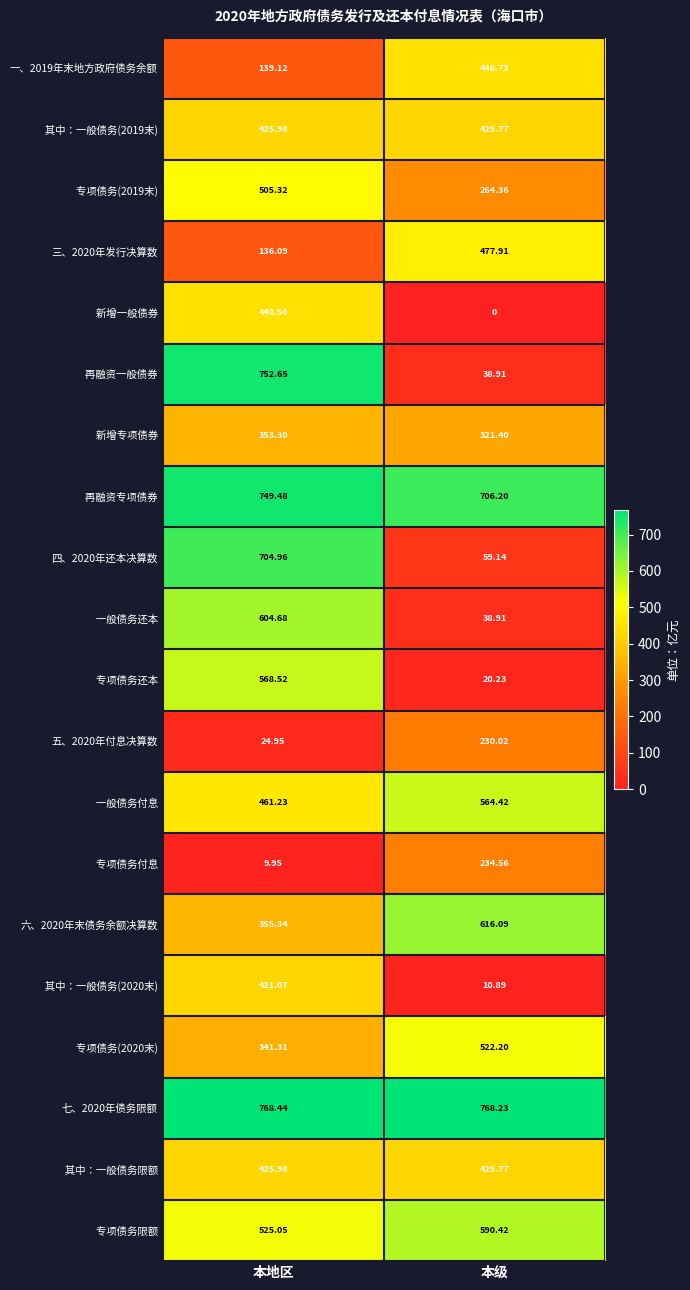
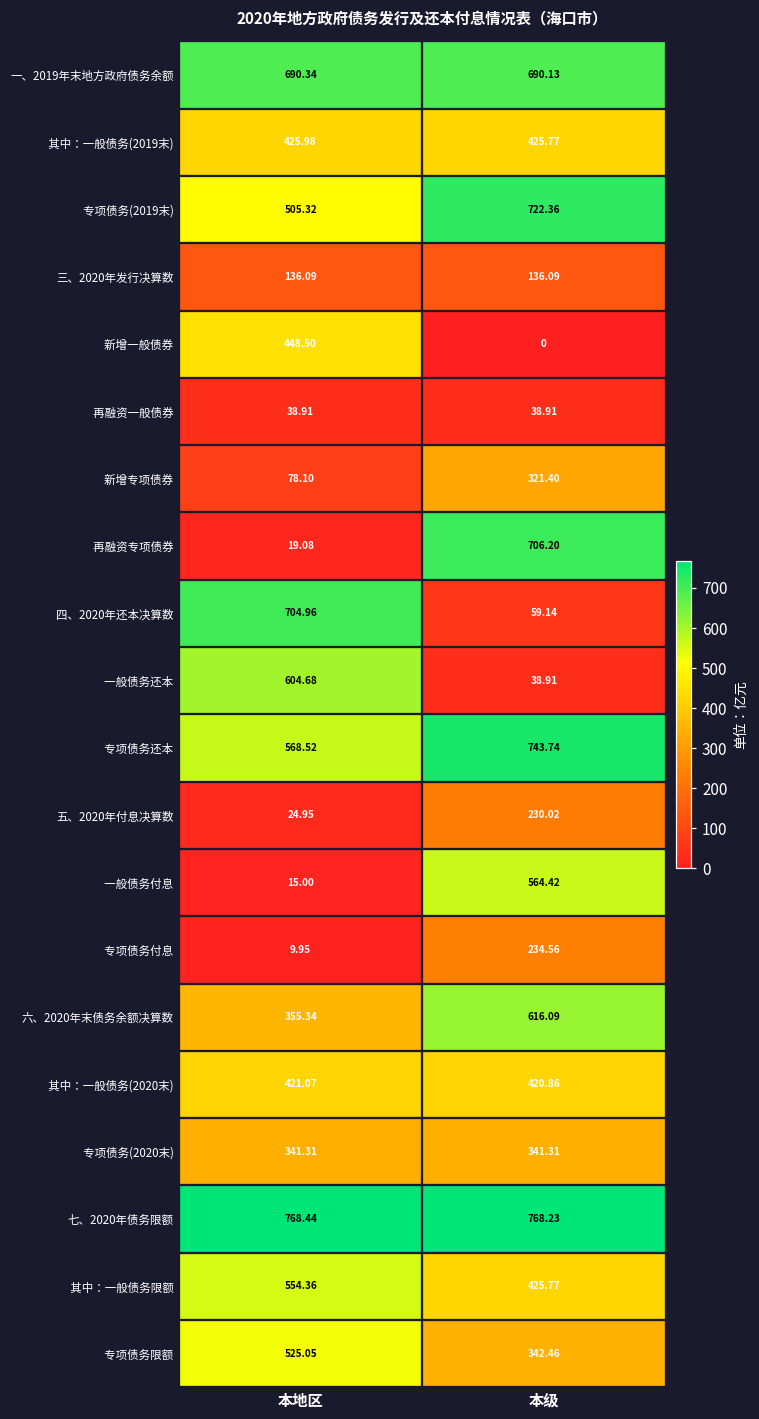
一、2019年末地方政府债务余额, 本地区: 139.12 -> 690.34
一、2019年末地方政府债务余额, 本级: 448.73 -> 690.13
专项债务(2019末), 本级: 264.36 -> 722.36
三、2020年发行决算数, 本级: 477.91 -> 136.09
再融资一般债券, 本地区: 752.65 -> 38.91
新增专项债券, 本地区: 353.30 -> 78.10
再融资专项债券, 本地区: 749.48 -> 19.08
专项债务还本, 本级: 20.23 -> 743.74
一般债务付息, 本地区: 461.23 -> 15.00
其中：一般债务(2020末), 本级: 10.89 -> 420.86
专项债务(2020末), 本级: 522.20 -> 341.31
其中：一般债务限额, 本地区: 425.98 -> 554.36
专项债务限额, 本级: 590.42 -> 342.46
